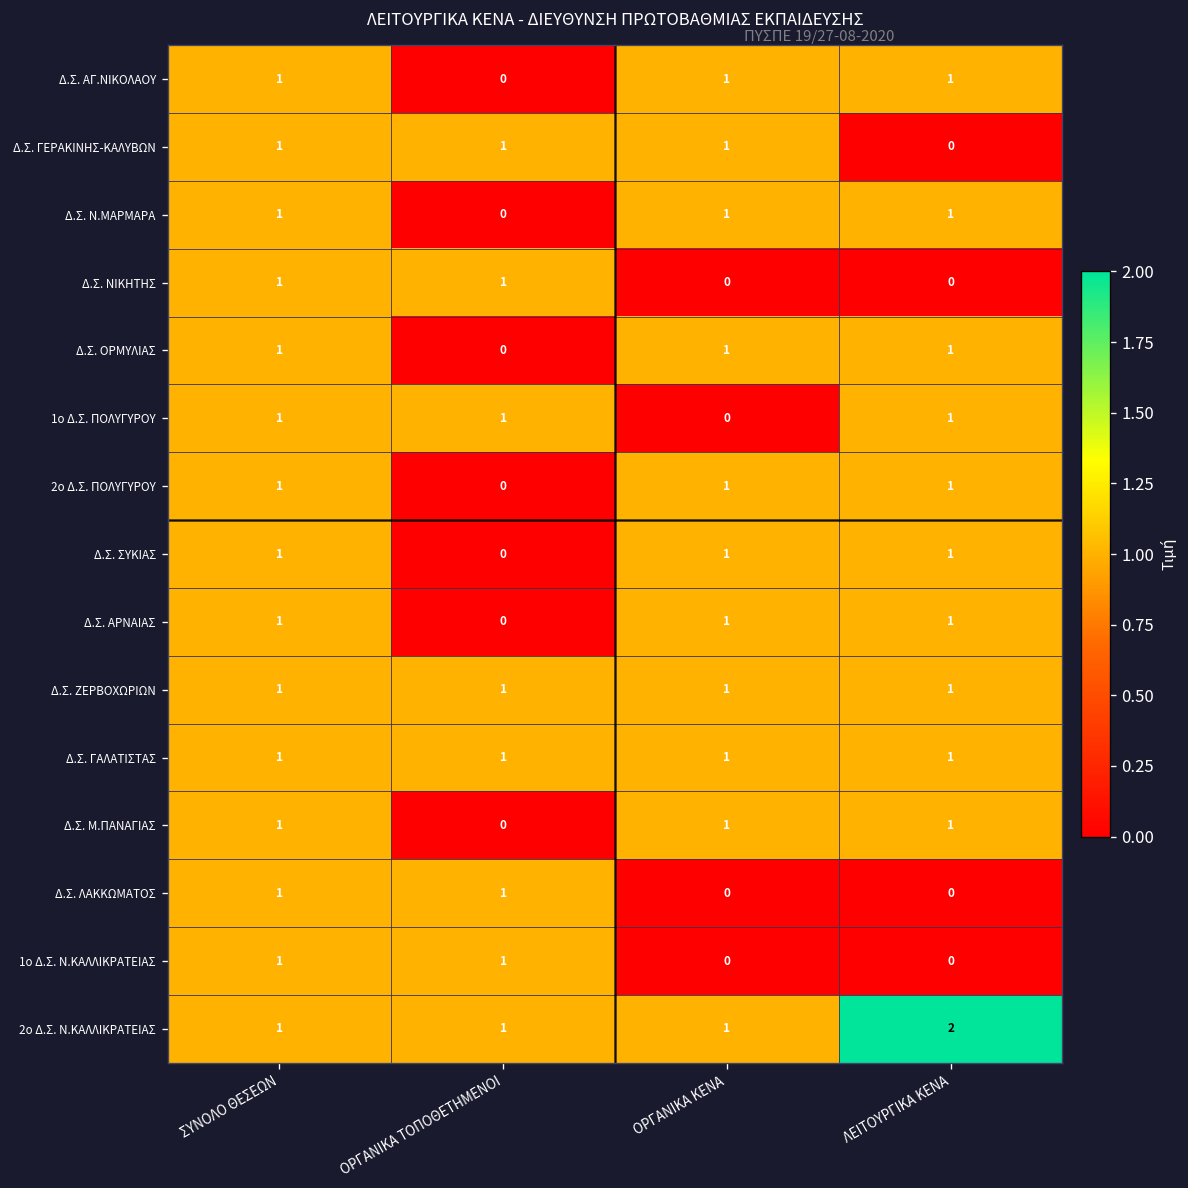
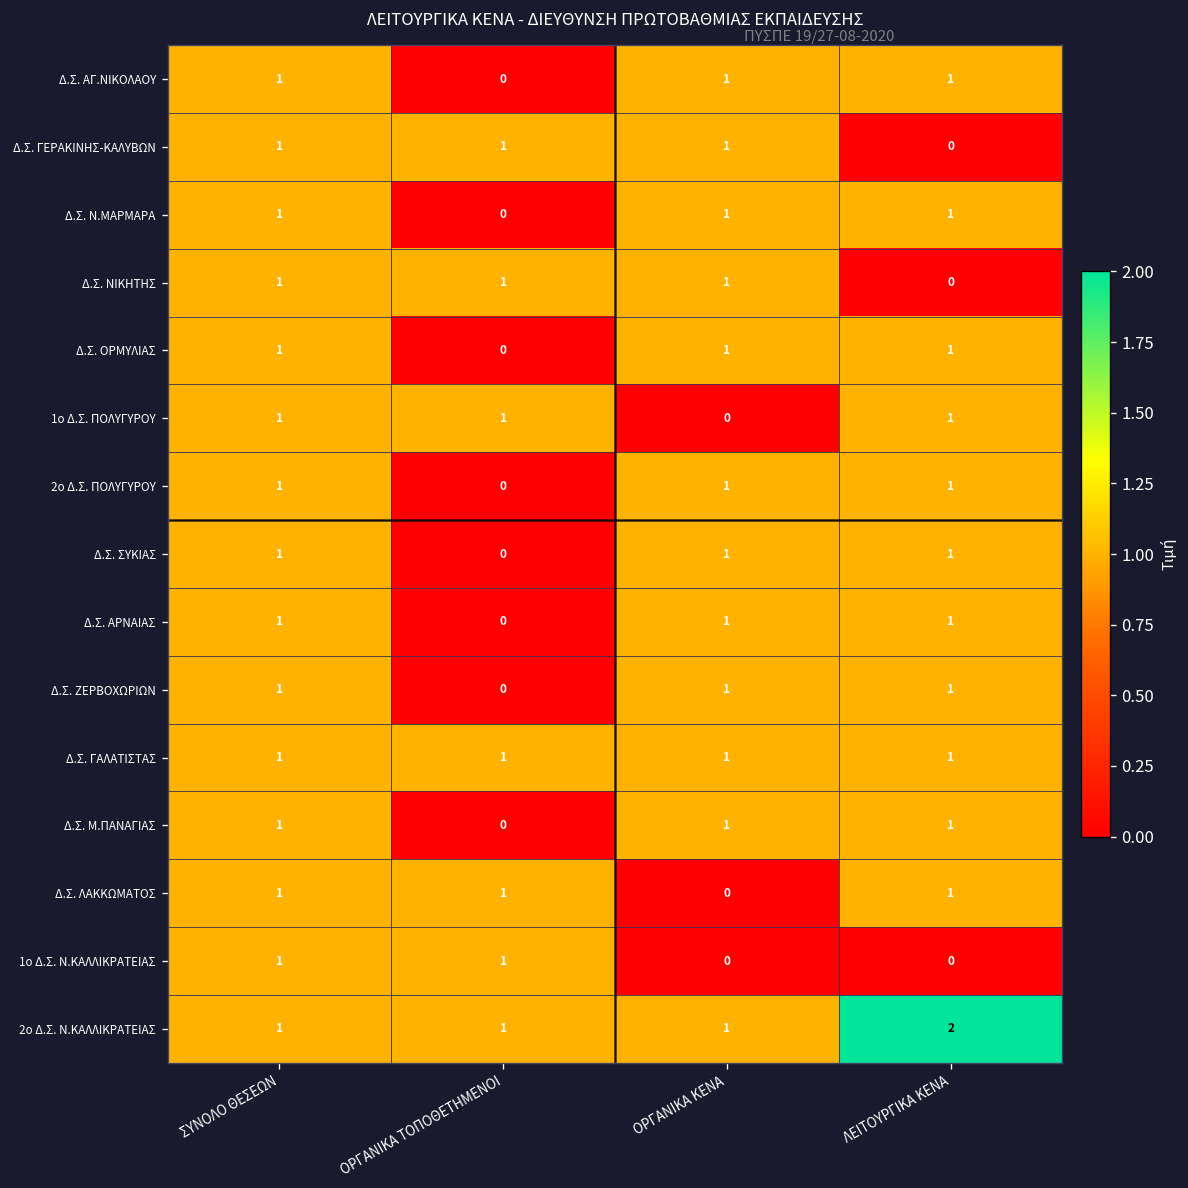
Δ.Σ. ΝΙΚΗΤΗΣ, ΟΡΓΑΝΙΚΑ ΚΕΝΑ: 0 -> 1
Δ.Σ. ΖΕΡΒΟΧΩΡΙΩΝ, ΟΡΓΑΝΙΚΑ ΤΟΠΟΘΕΤΗΜΕΝΟΙ: 1 -> 0
Δ.Σ. ΛΑΚΚΩΜΑΤΟΣ, ΛΕΙΤΟΥΡΓΙΚΑ ΚΕΝΑ: 0 -> 1
